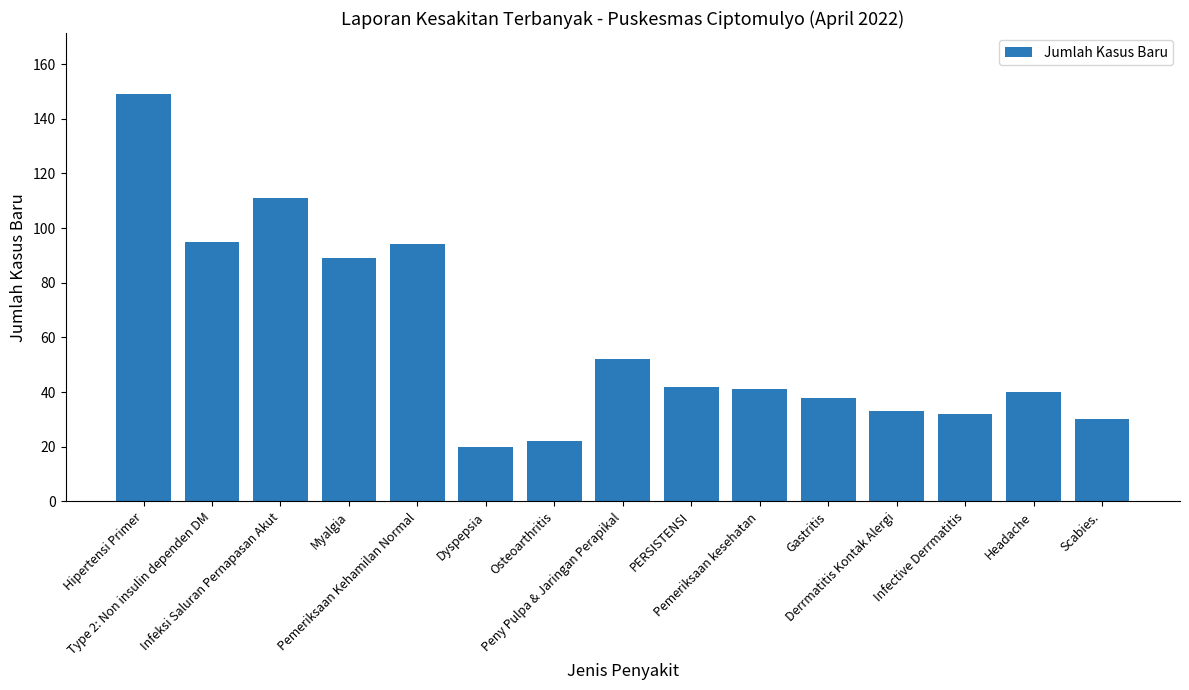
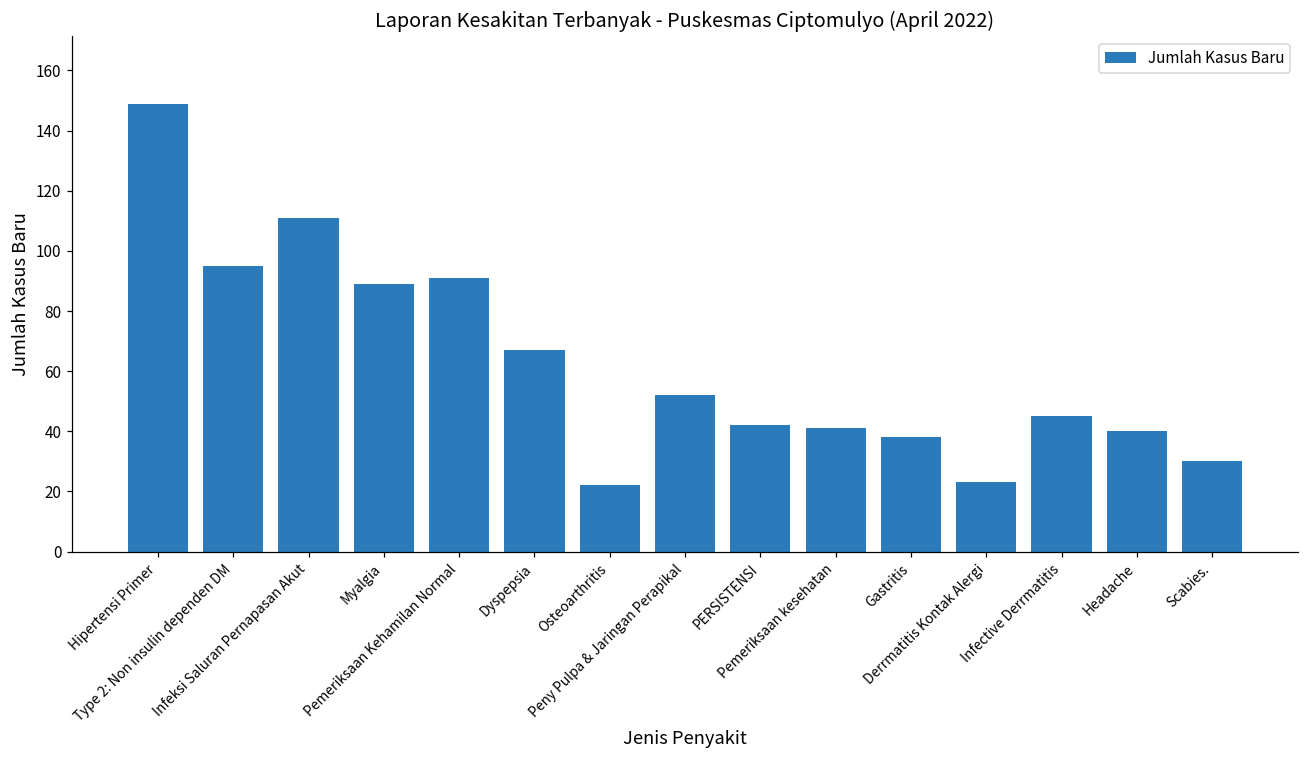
Pemeriksaan Kehamilan Normal: 94 -> 91
Dyspepsia: 20 -> 67
Derrmatitis Kontak Alergi: 33 -> 23
Infective Derrmatitis: 32 -> 45
